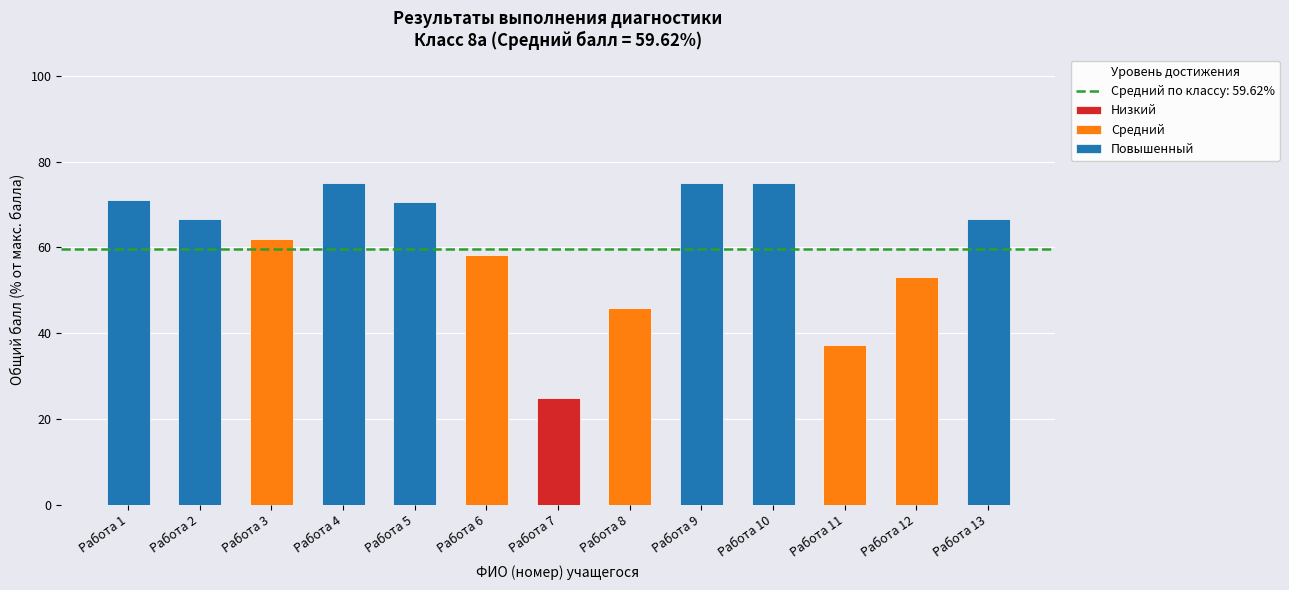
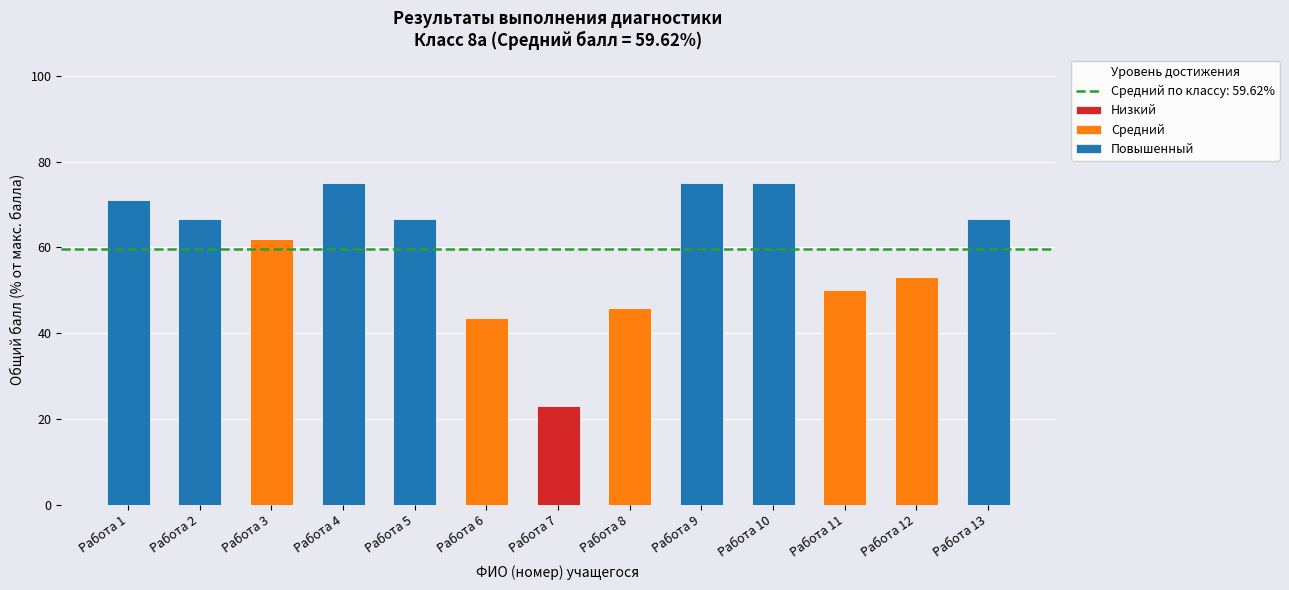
Повышенный, Работа 5: 71 -> 67
Средний, Работа 6: 58 -> 44
Низкий, Работа 7: 25 -> 23
Средний, Работа 11: 37 -> 50
